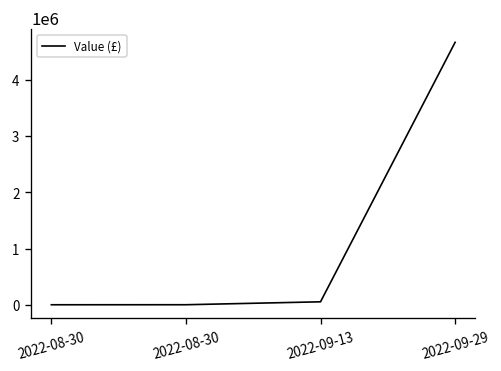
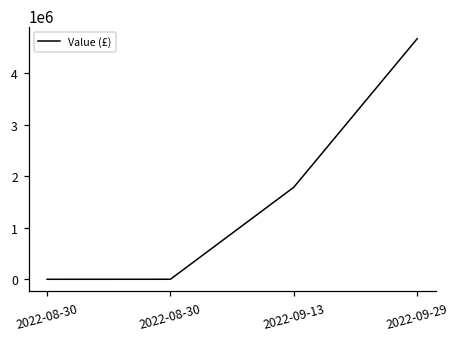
2022-09-13: 100000 -> 1800000
